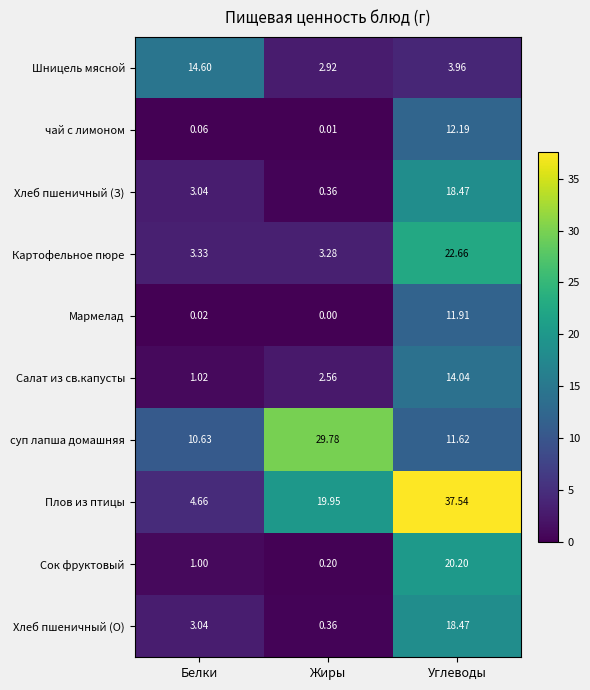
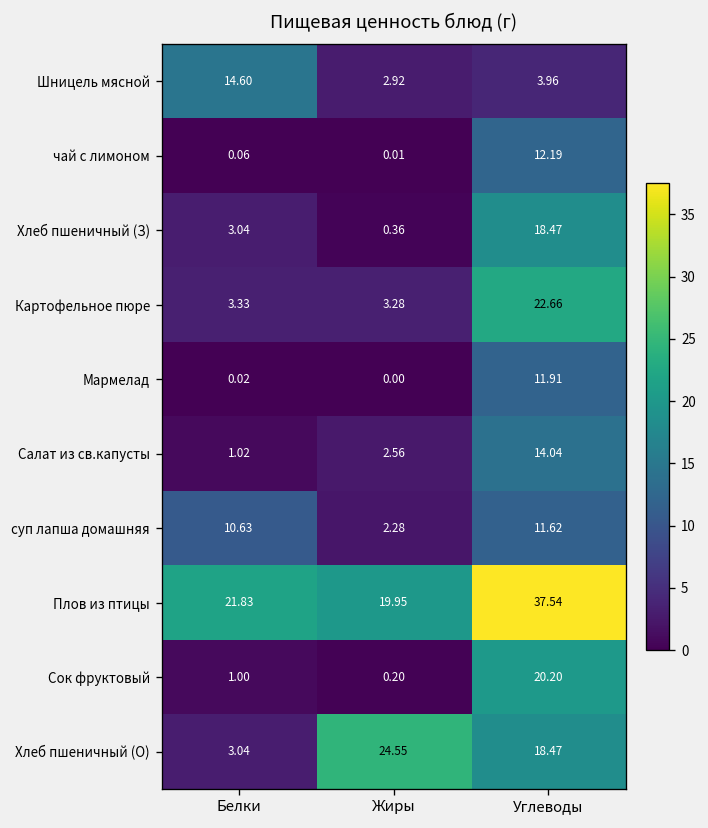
суп лапша домашняя, Жиры: 29.78 -> 2.28
Плов из птицы, Белки: 4.66 -> 21.83
Хлеб пшеничный (О), Жиры: 0.36 -> 24.55
